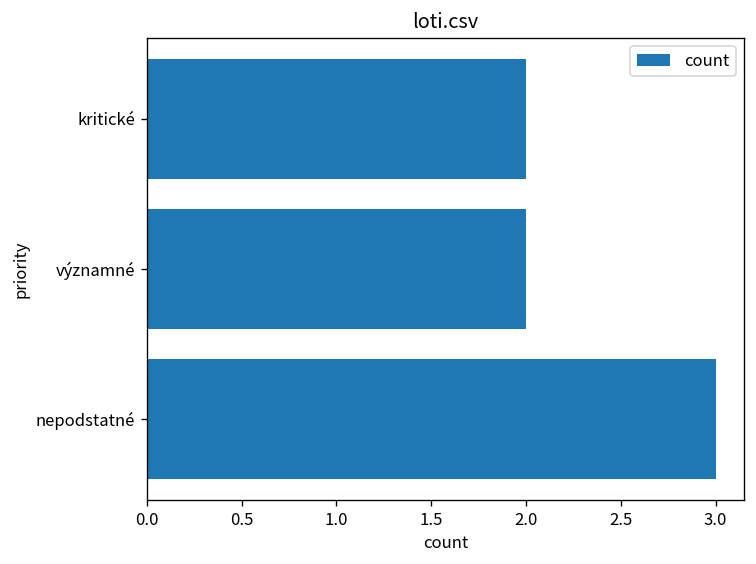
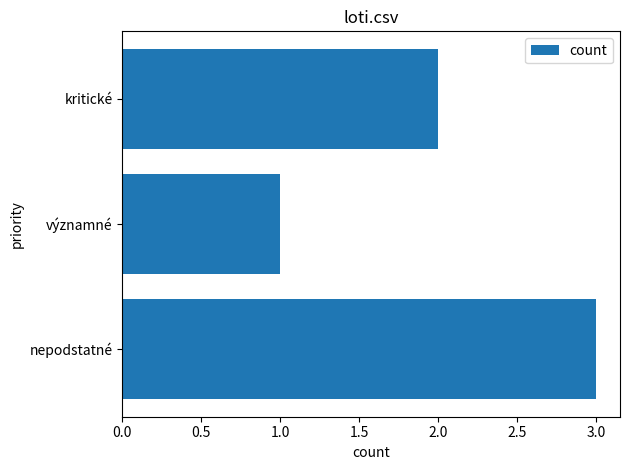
významné: 2 -> 1
